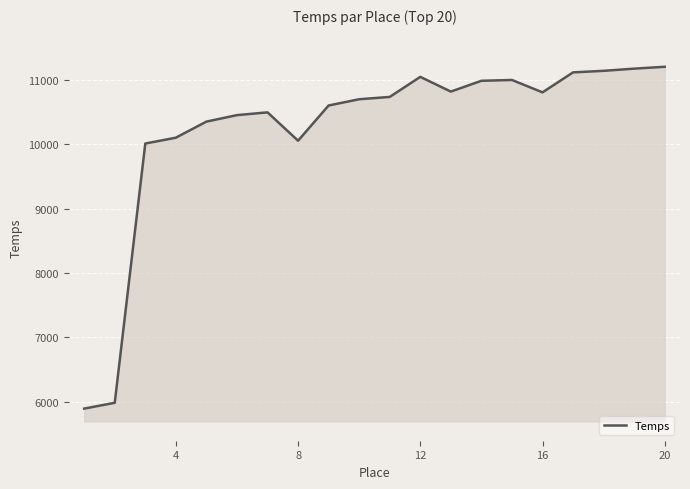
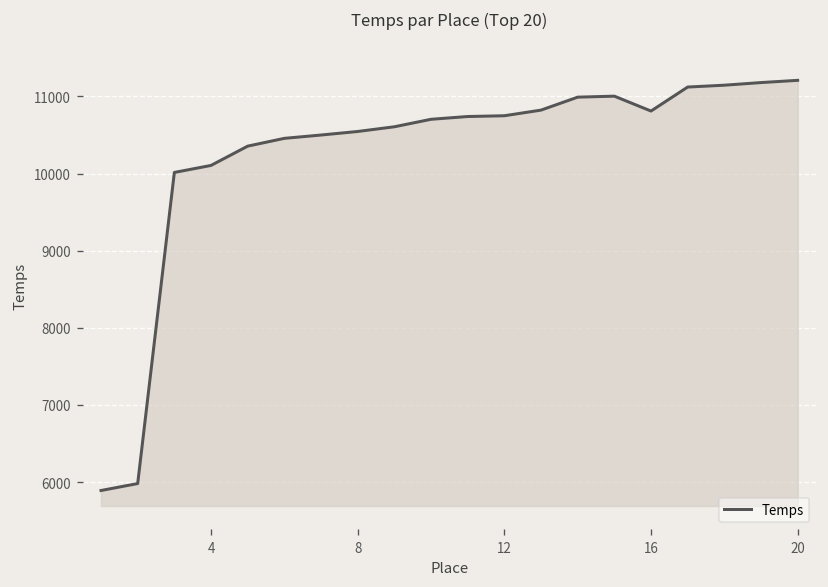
8: 10100 -> 10500
12: 11100 -> 10700
